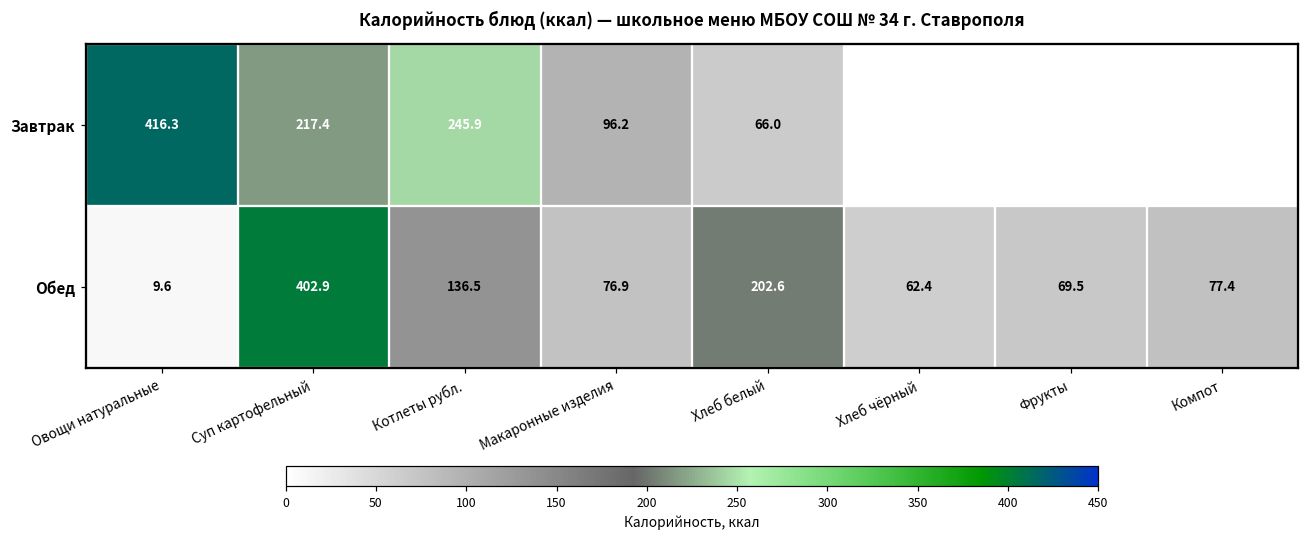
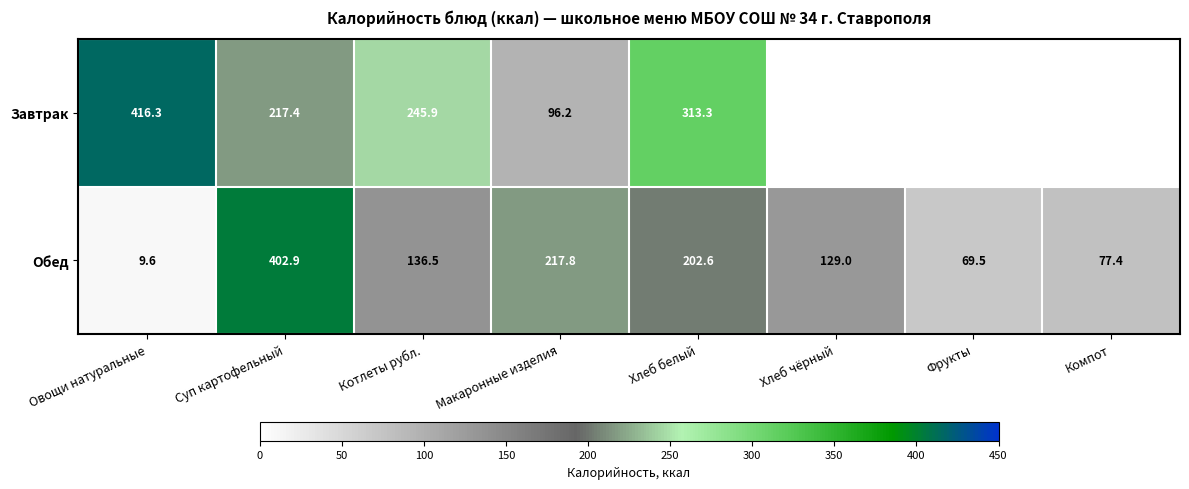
Завтрак, Хлеб белый: 66.0 -> 313.3
Обед, Макаронные изделия: 76.9 -> 217.8
Обед, Хлеб чёрный: 62.4 -> 129.0
